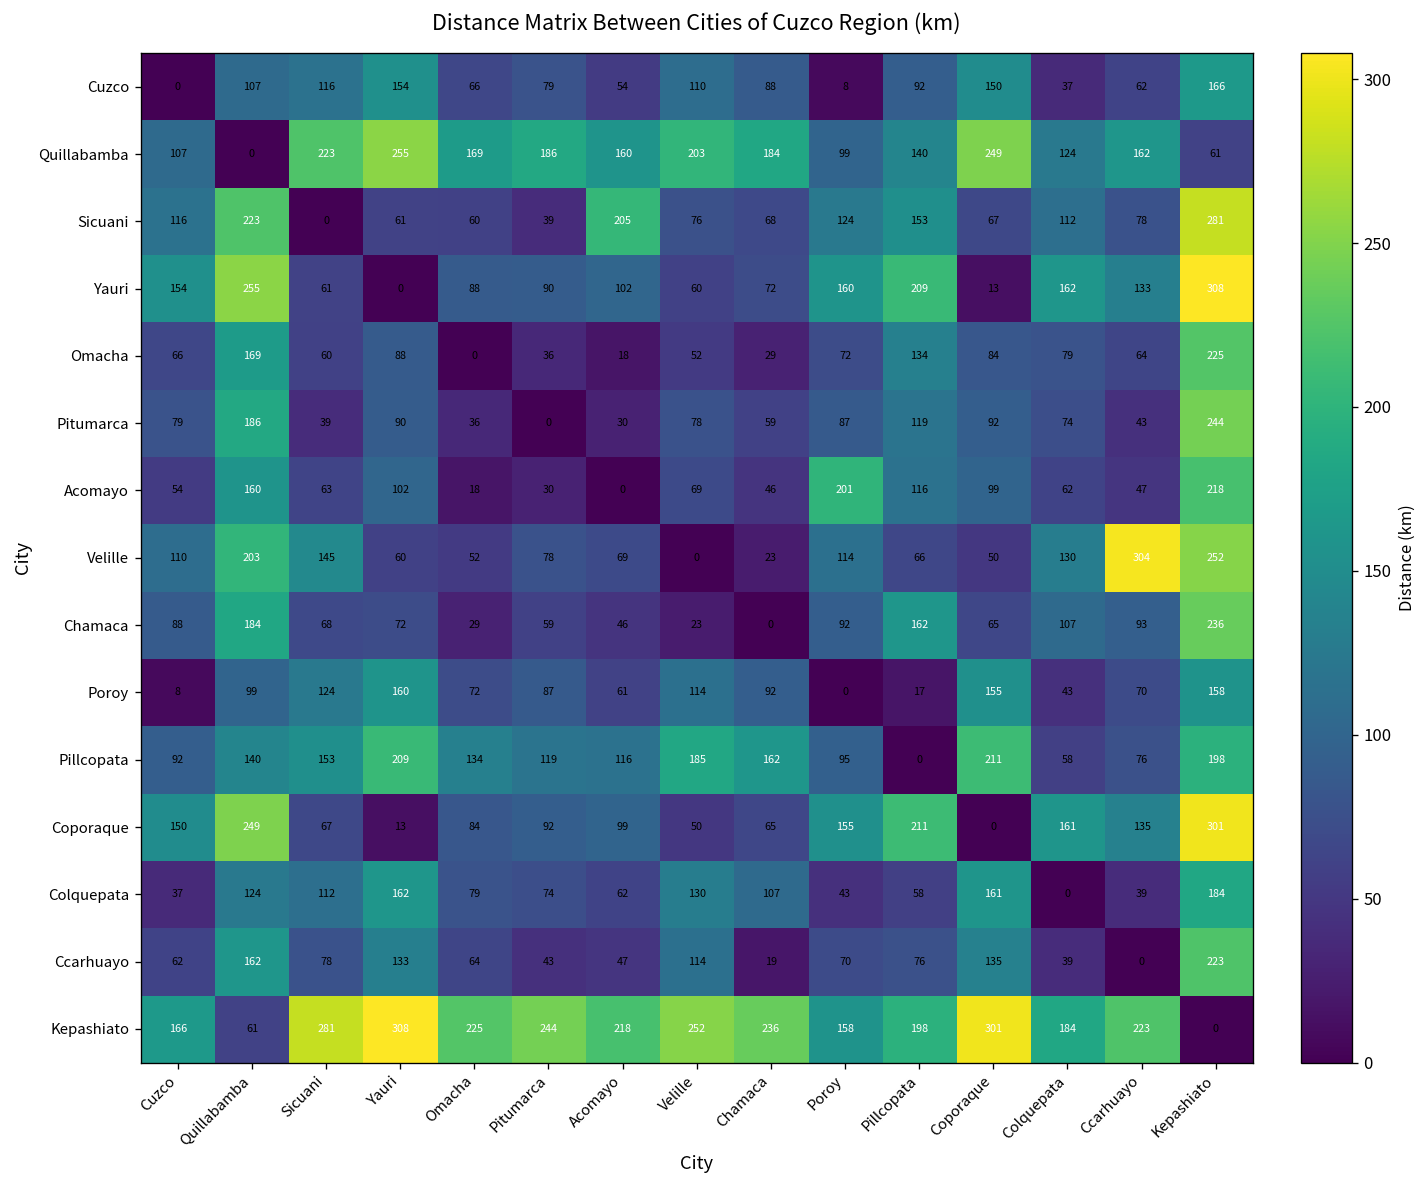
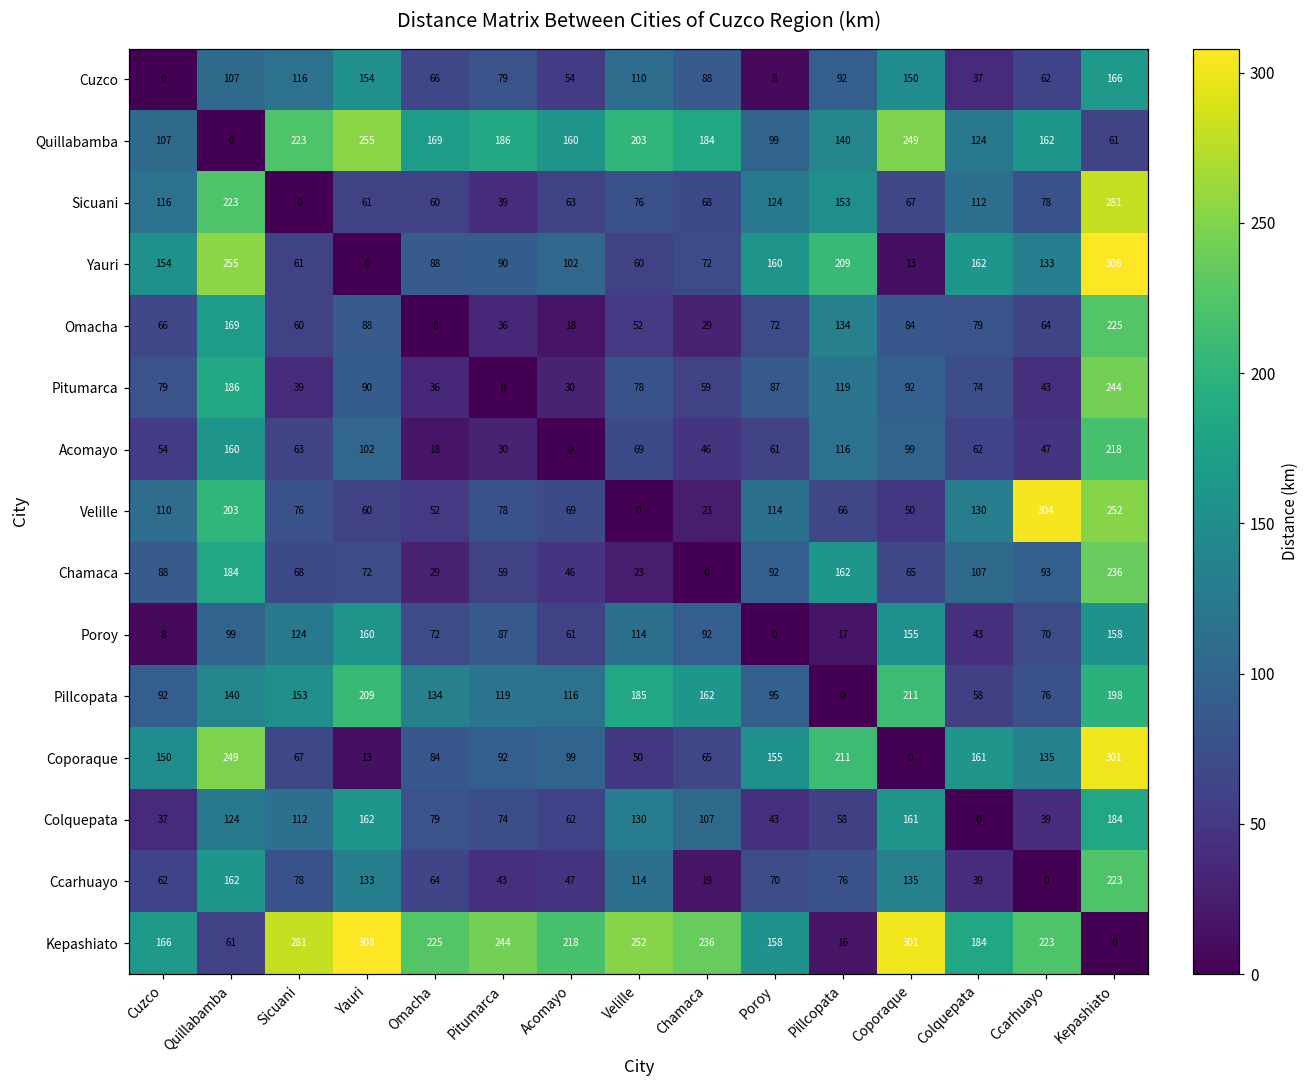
Sicuani, Acomayo: 205 -> 63
Acomayo, Poroy: 201 -> 61
Velille, Sicuani: 145 -> 76
Kepashiato, Pillcopata: 198 -> 16
